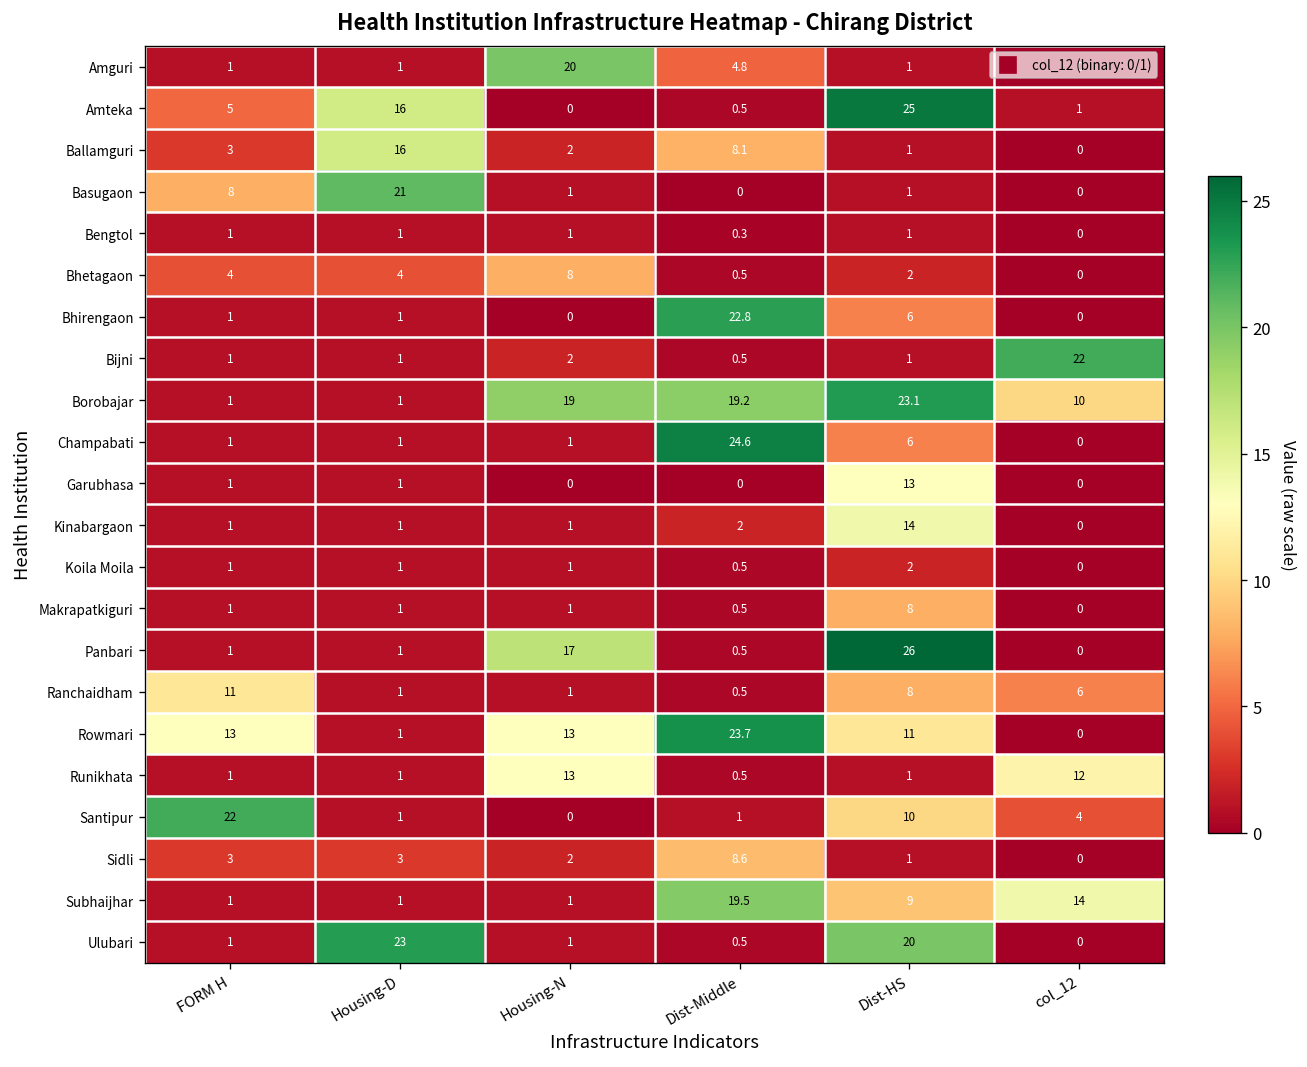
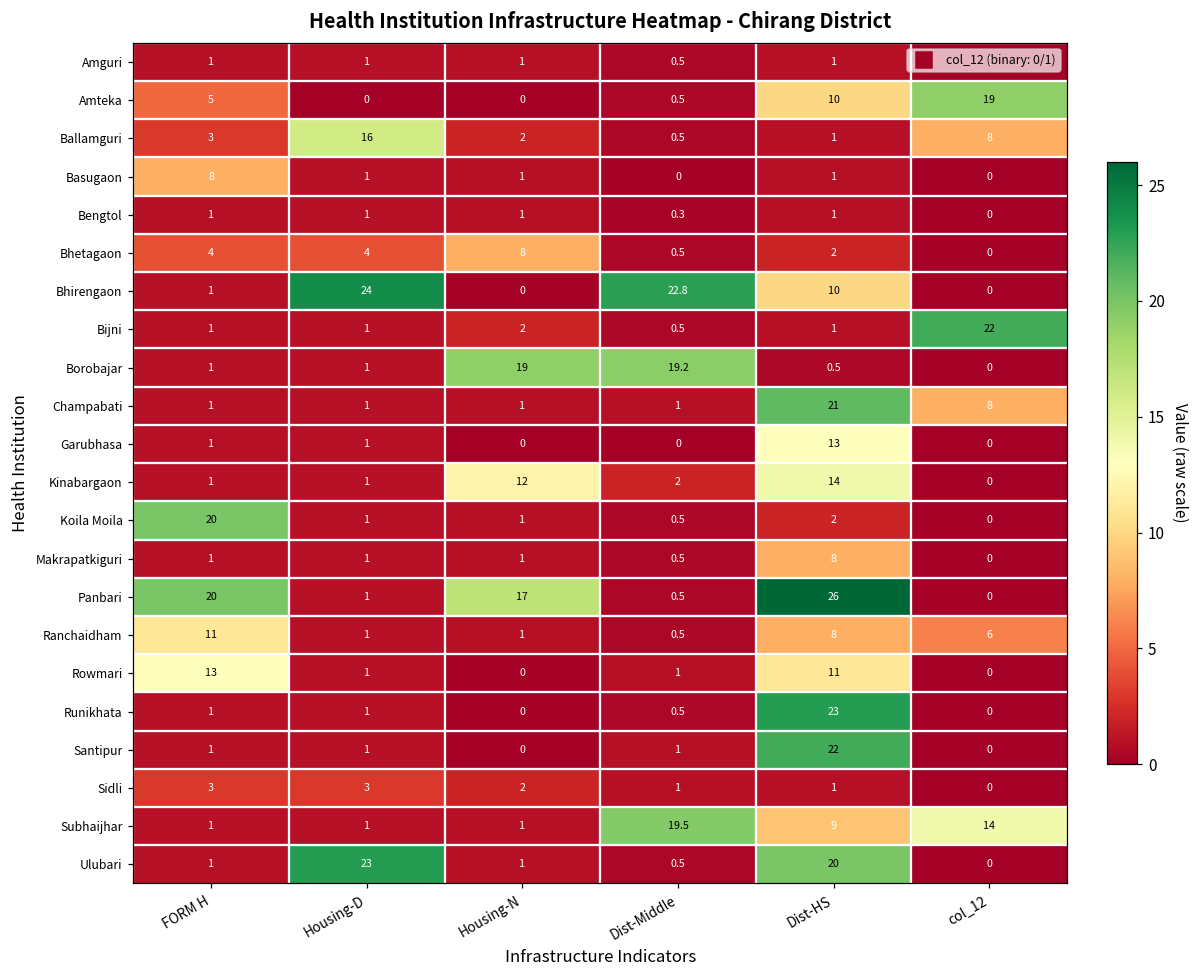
Amguri, Housing-N: 20 -> 1
Amguri, Dist-Middle: 4.8 -> 0.5
Amteka, Housing-D: 16 -> 0
Amteka, Dist-HS: 25 -> 10
Amteka, col_12: 1 -> 19
Ballamguri, Dist-Middle: 8.1 -> 0.5
Ballamguri, col_12: 0 -> 8
Basugaon, Housing-D: 21 -> 1
Bhirengaon, Housing-D: 1 -> 24
Bhirengaon, Dist-HS: 6 -> 10
Borobajar, Dist-HS: 23.1 -> 0.5
Borobajar, col_12: 10 -> 0
Champabati, Dist-Middle: 24.6 -> 1
Champabati, Dist-HS: 6 -> 21
Champabati, col_12: 0 -> 8
Kinabargaon, Housing-N: 1 -> 12
Koila Moila, FORM H: 1 -> 20
Panbari, FORM H: 1 -> 20
Rowmari, Housing-N: 13 -> 0
Rowmari, Dist-Middle: 23.7 -> 1
Runikhata, Housing-N: 13 -> 0
Runikhata, Dist-HS: 1 -> 23
Runikhata, col_12: 12 -> 0
Santipur, FORM H: 22 -> 1
Santipur, Dist-HS: 10 -> 22
Santipur, col_12: 4 -> 0
Sidli, Dist-Middle: 8.6 -> 1
